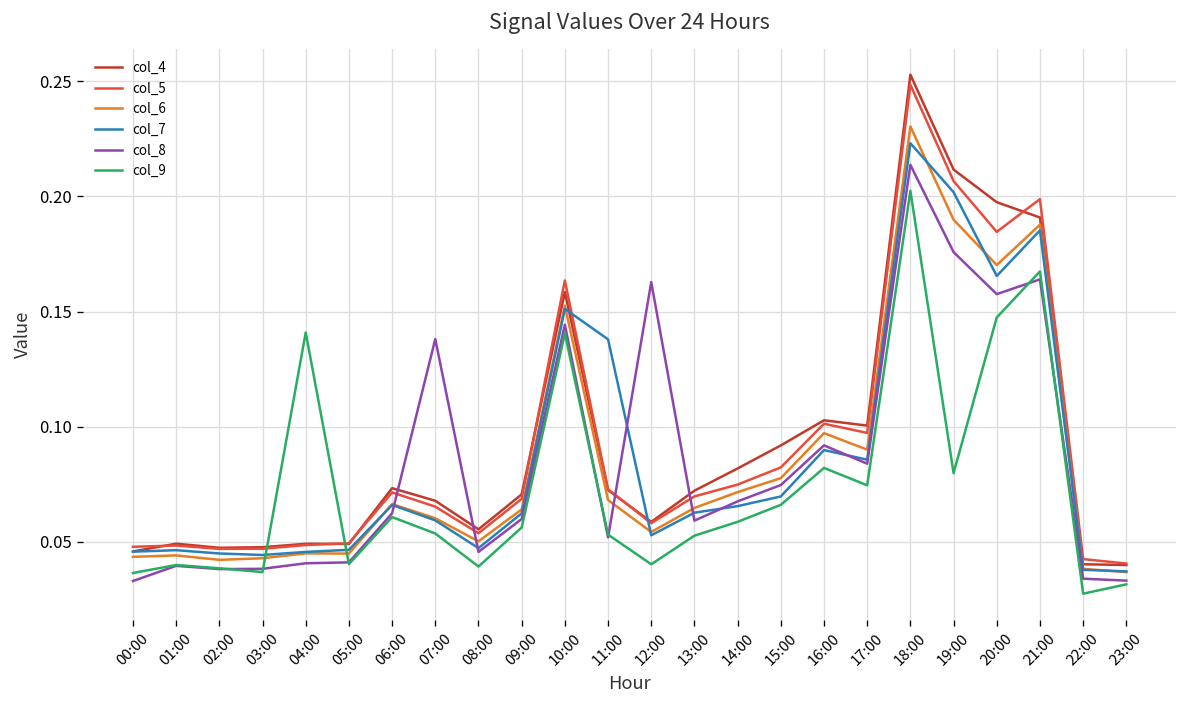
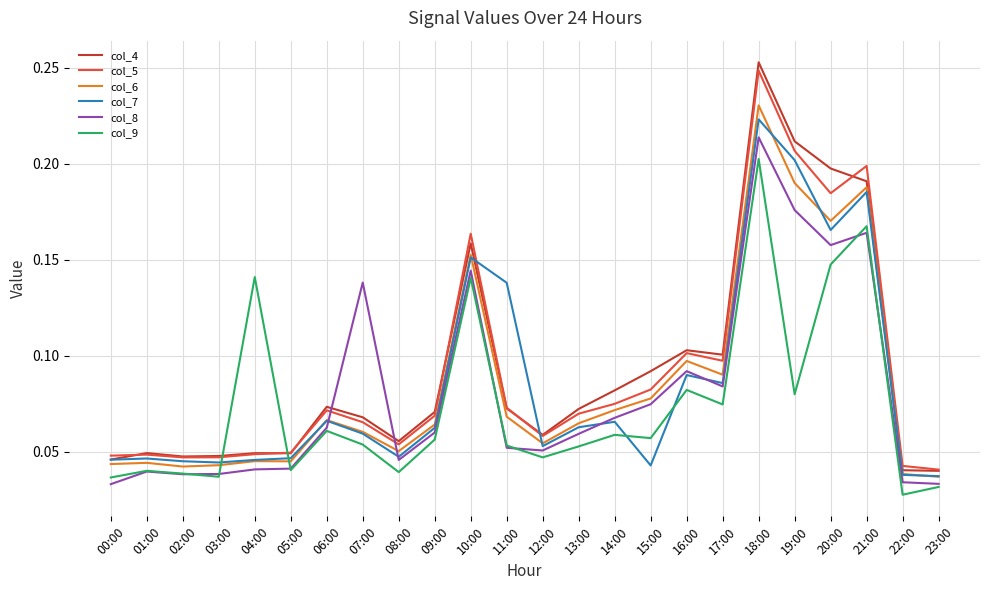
col_8, 12:00: 0.163 -> 0.051
col_9, 12:00: 0.040 -> 0.047
col_7, 15:00: 0.070 -> 0.043
col_9, 15:00: 0.066 -> 0.057
